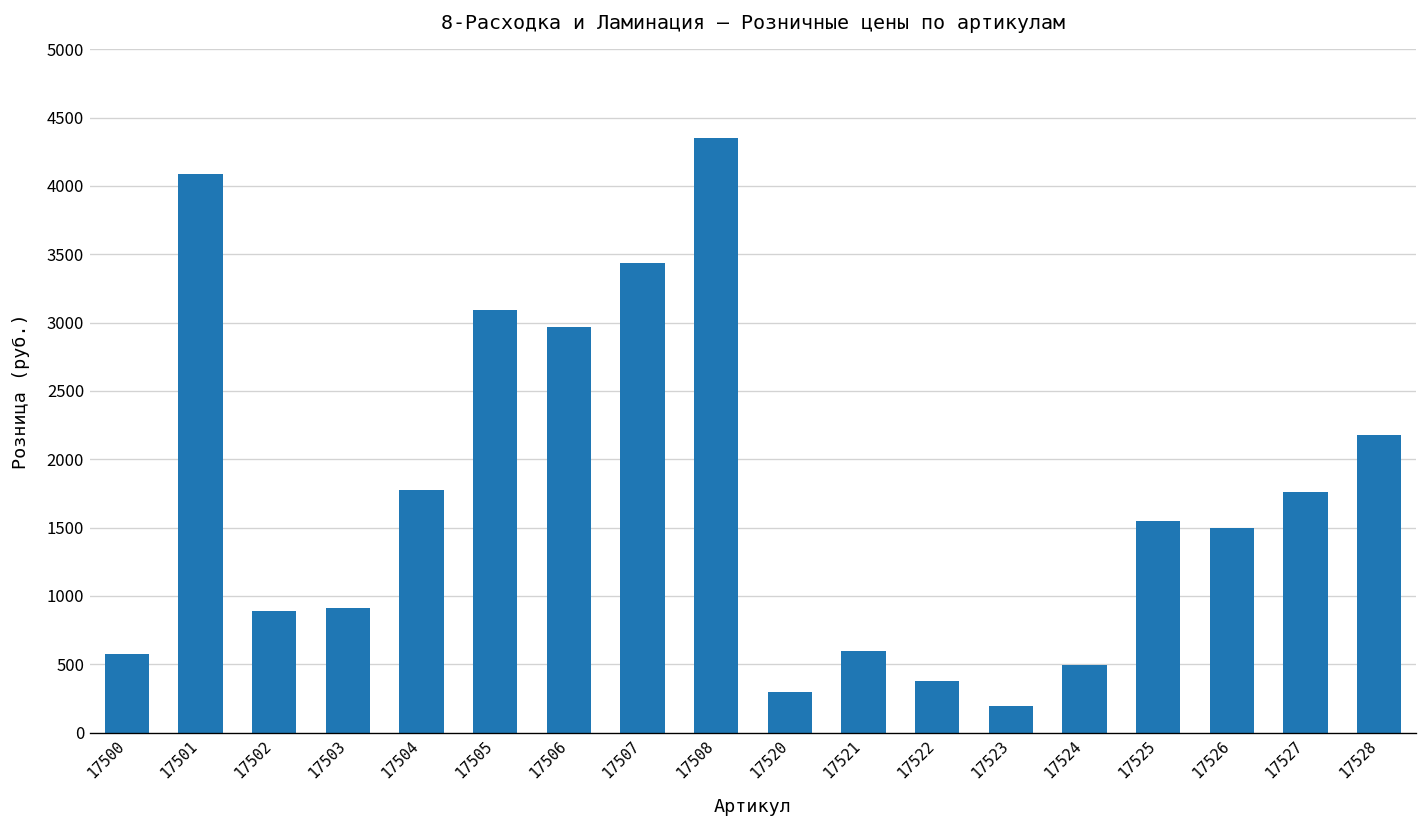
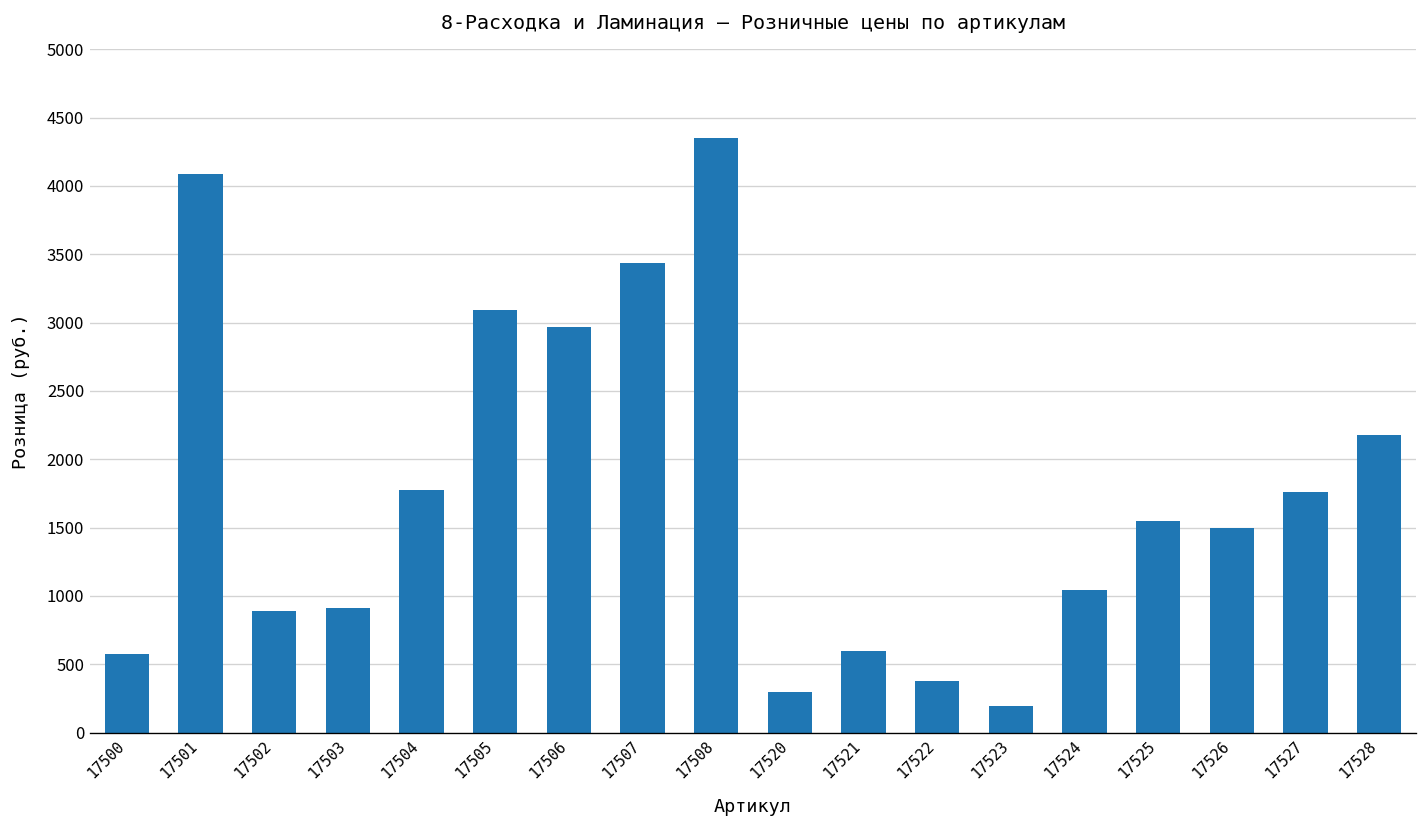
17524: 500 -> 1040
